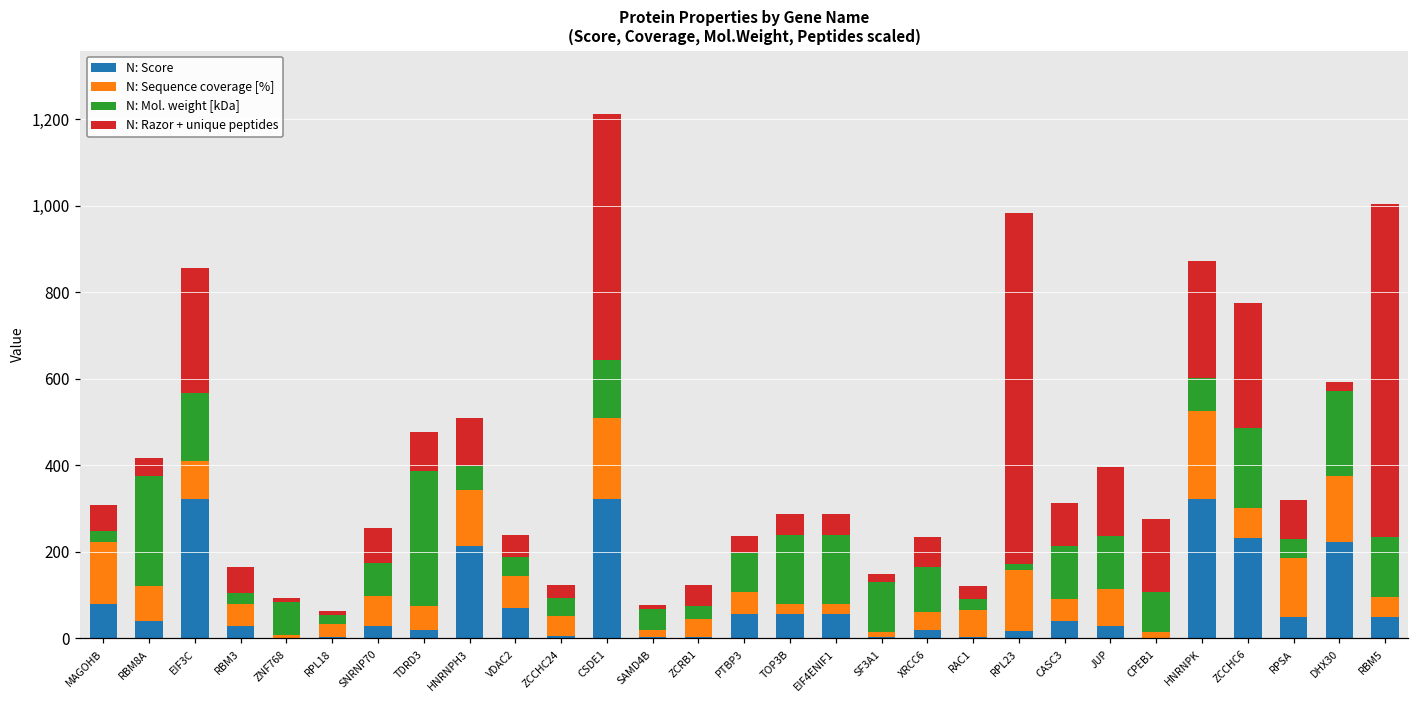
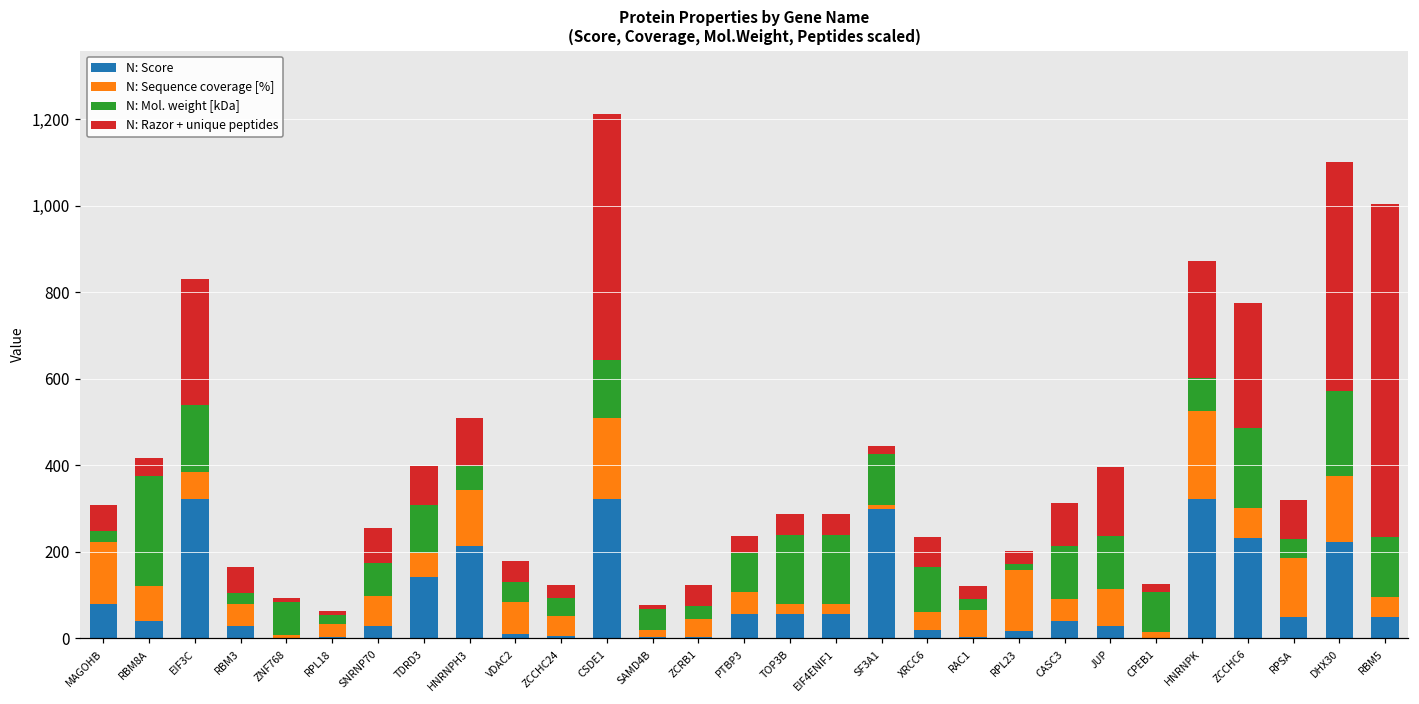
N: Sequence coverage [%], EIF3C: 90 -> 60
N: Score, TDRD3: 20 -> 140
N: Mol. weight [kDa], TDRD3: 310 -> 110
N: Score, VDAC2: 70 -> 10
N: Score, SF3A1: 0 -> 300
N: Razor + unique peptides, RPL23: 810 -> 30
N: Razor + unique peptides, CPEB1: 170 -> 20
N: Razor + unique peptides, DHX30: 20 -> 530
